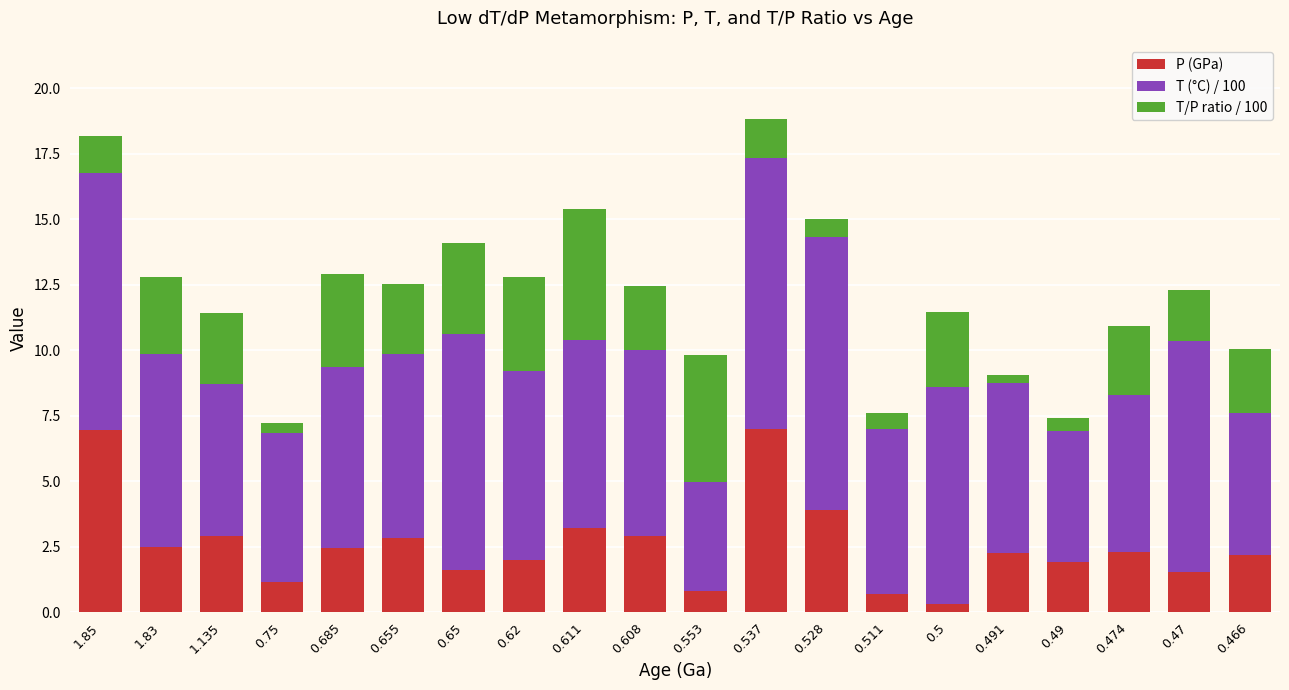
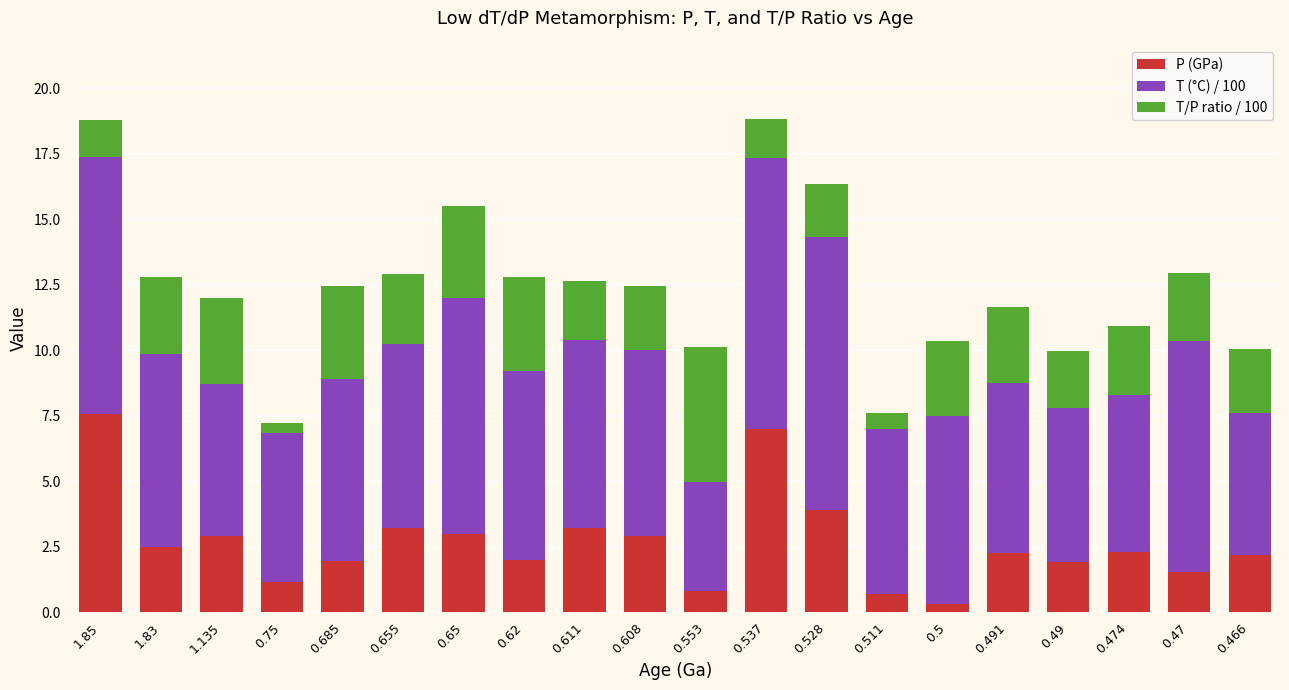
P (GPa), 1.85: 7.0 -> 7.6
T/P ratio / 100, 1.135: 2.7 -> 3.3
P (GPa), 0.685: 2.4 -> 2.0
P (GPa), 0.655: 2.8 -> 3.2
P (GPa), 0.65: 1.6 -> 3.0
T/P ratio / 100, 0.611: 5.0 -> 2.3
T/P ratio / 100, 0.553: 4.8 -> 5.2
T/P ratio / 100, 0.528: 0.7 -> 2.0
T (°C) / 100, 0.5: 8.3 -> 7.2
T/P ratio / 100, 0.491: 0.3 -> 2.9
T (°C) / 100, 0.49: 5.0 -> 5.9
T/P ratio / 100, 0.49: 0.5 -> 2.2
T/P ratio / 100, 0.47: 2.0 -> 2.6
